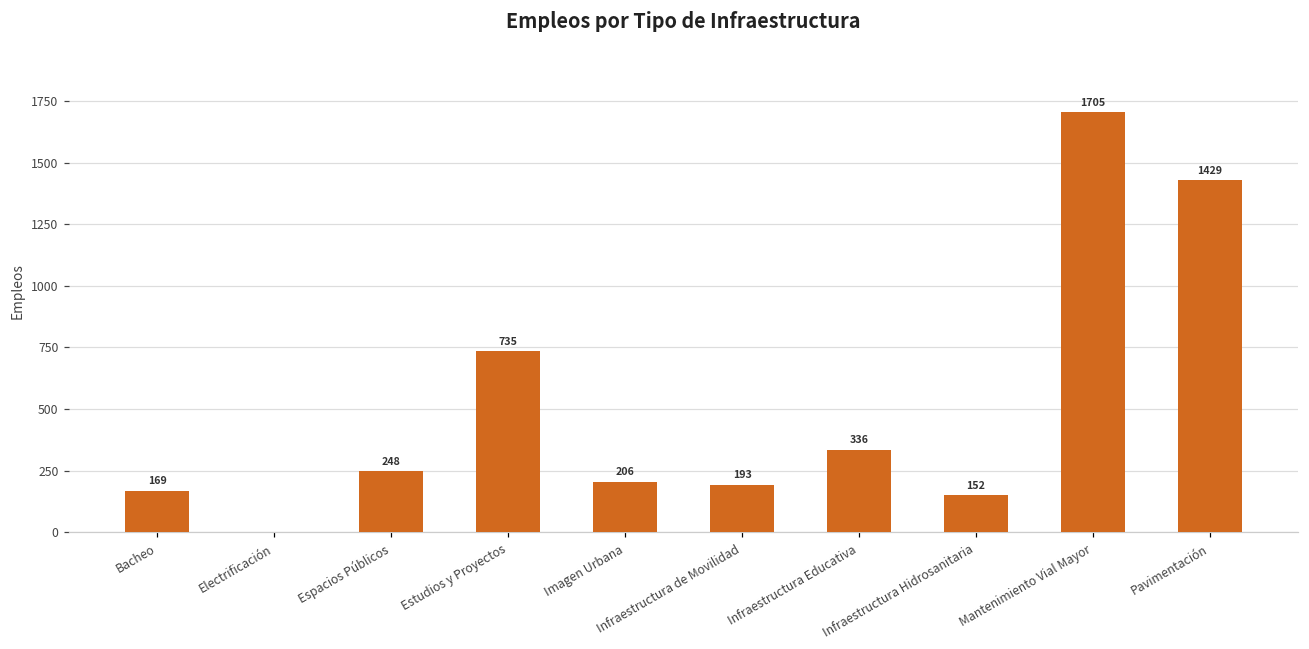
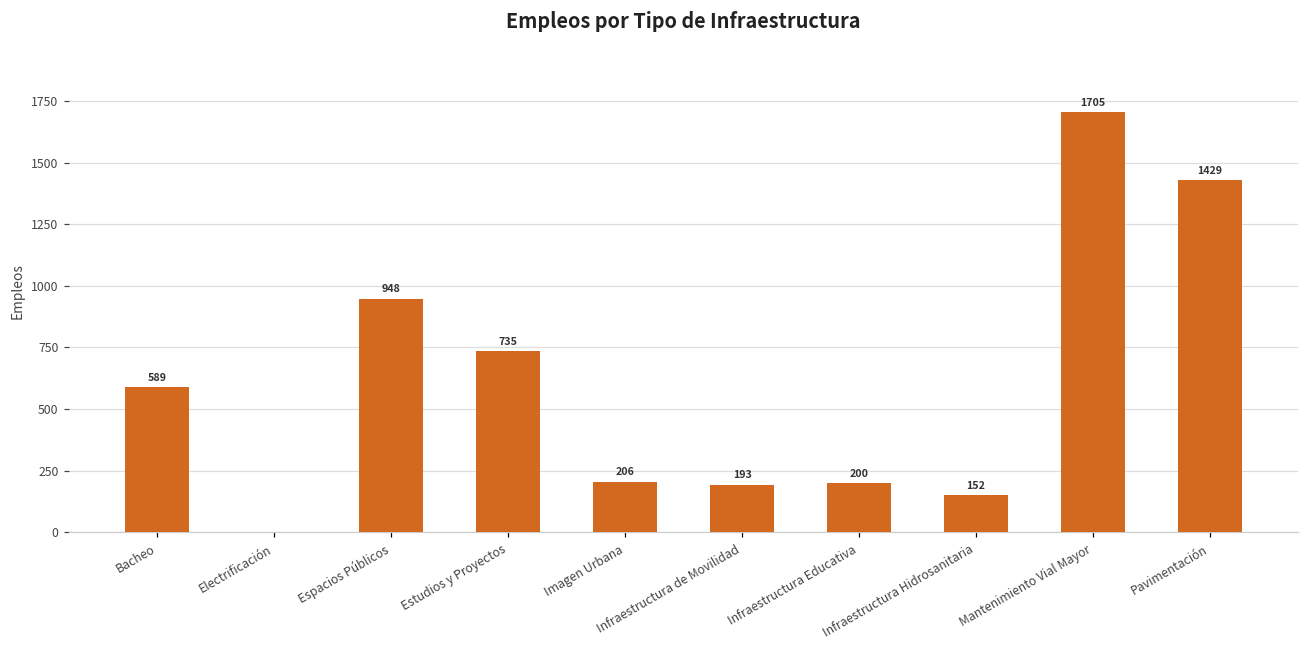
Bacheo: 169 -> 589
Espacios Públicos: 248 -> 948
Infraestructura Educativa: 336 -> 200
